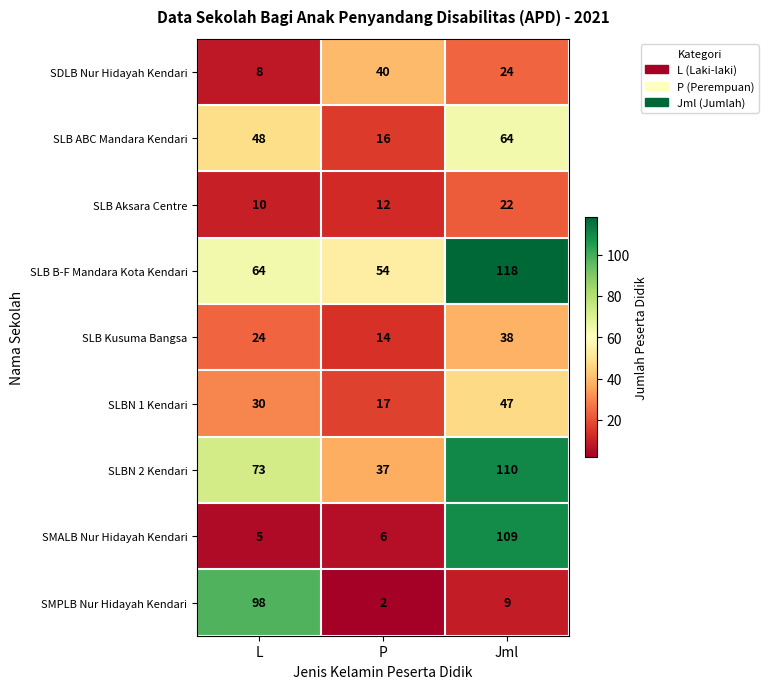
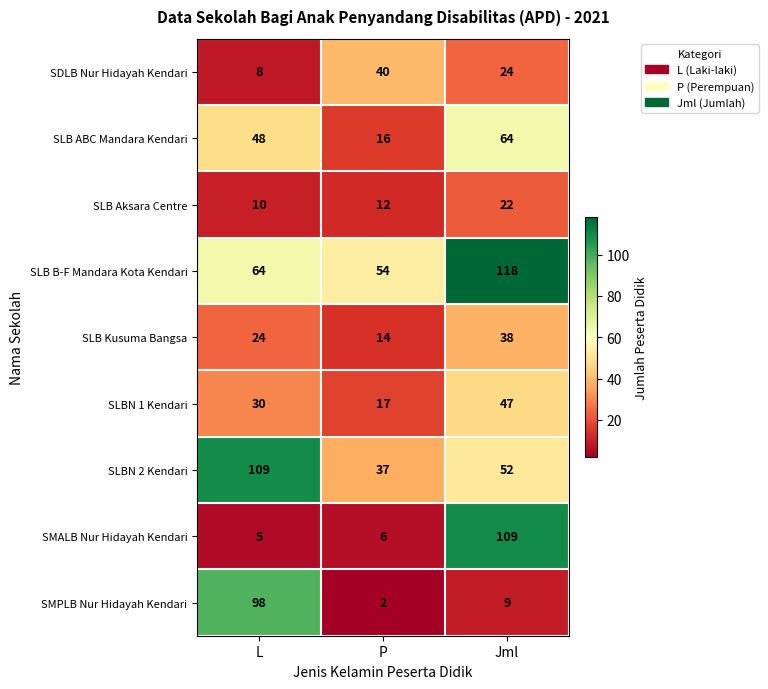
SLBN 2 Kendari, L: 73 -> 109
SLBN 2 Kendari, Jml: 110 -> 52
